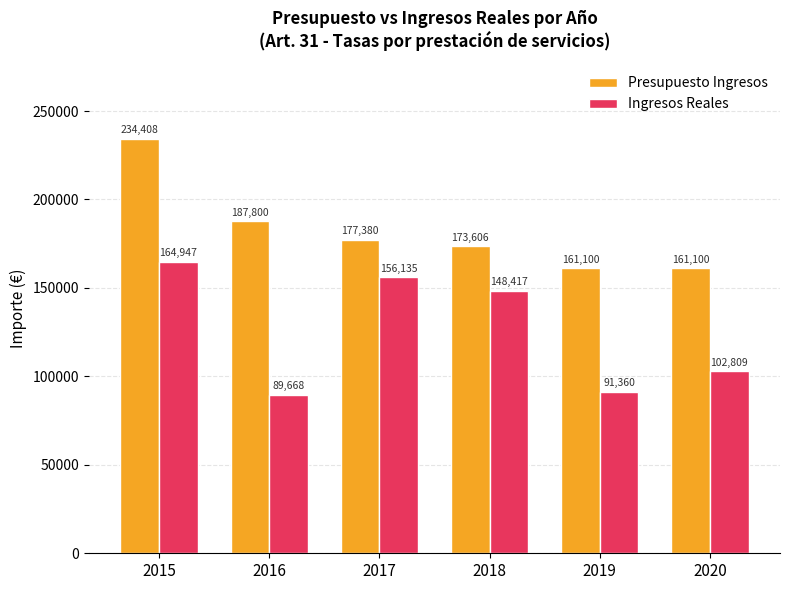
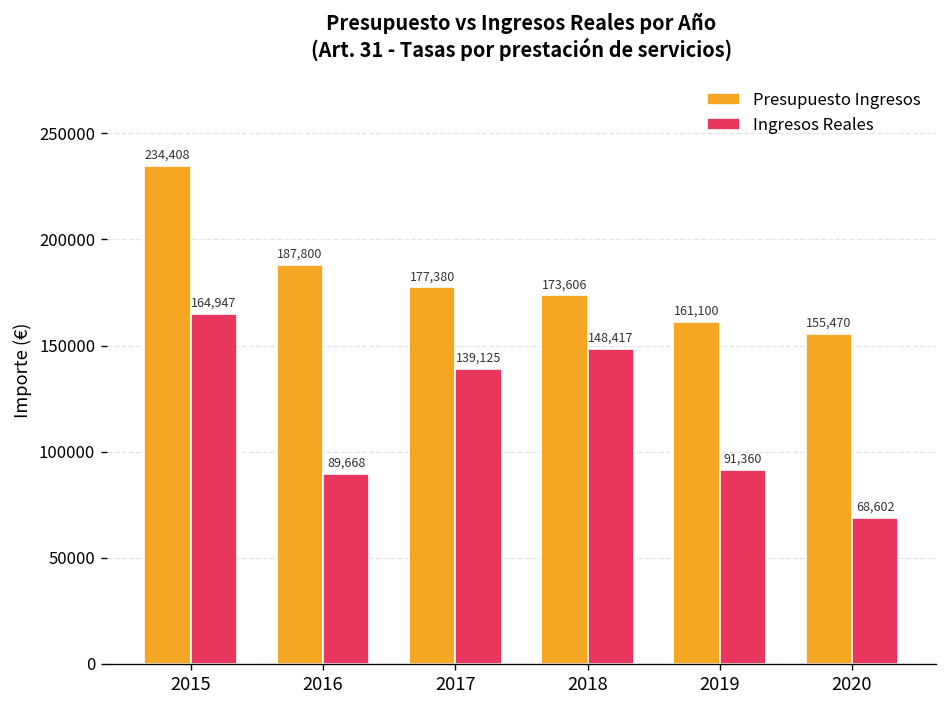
Ingresos Reales, 2017: 156,135 -> 139,125
Presupuesto Ingresos, 2020: 161,100 -> 155,470
Ingresos Reales, 2020: 102,809 -> 68,602
